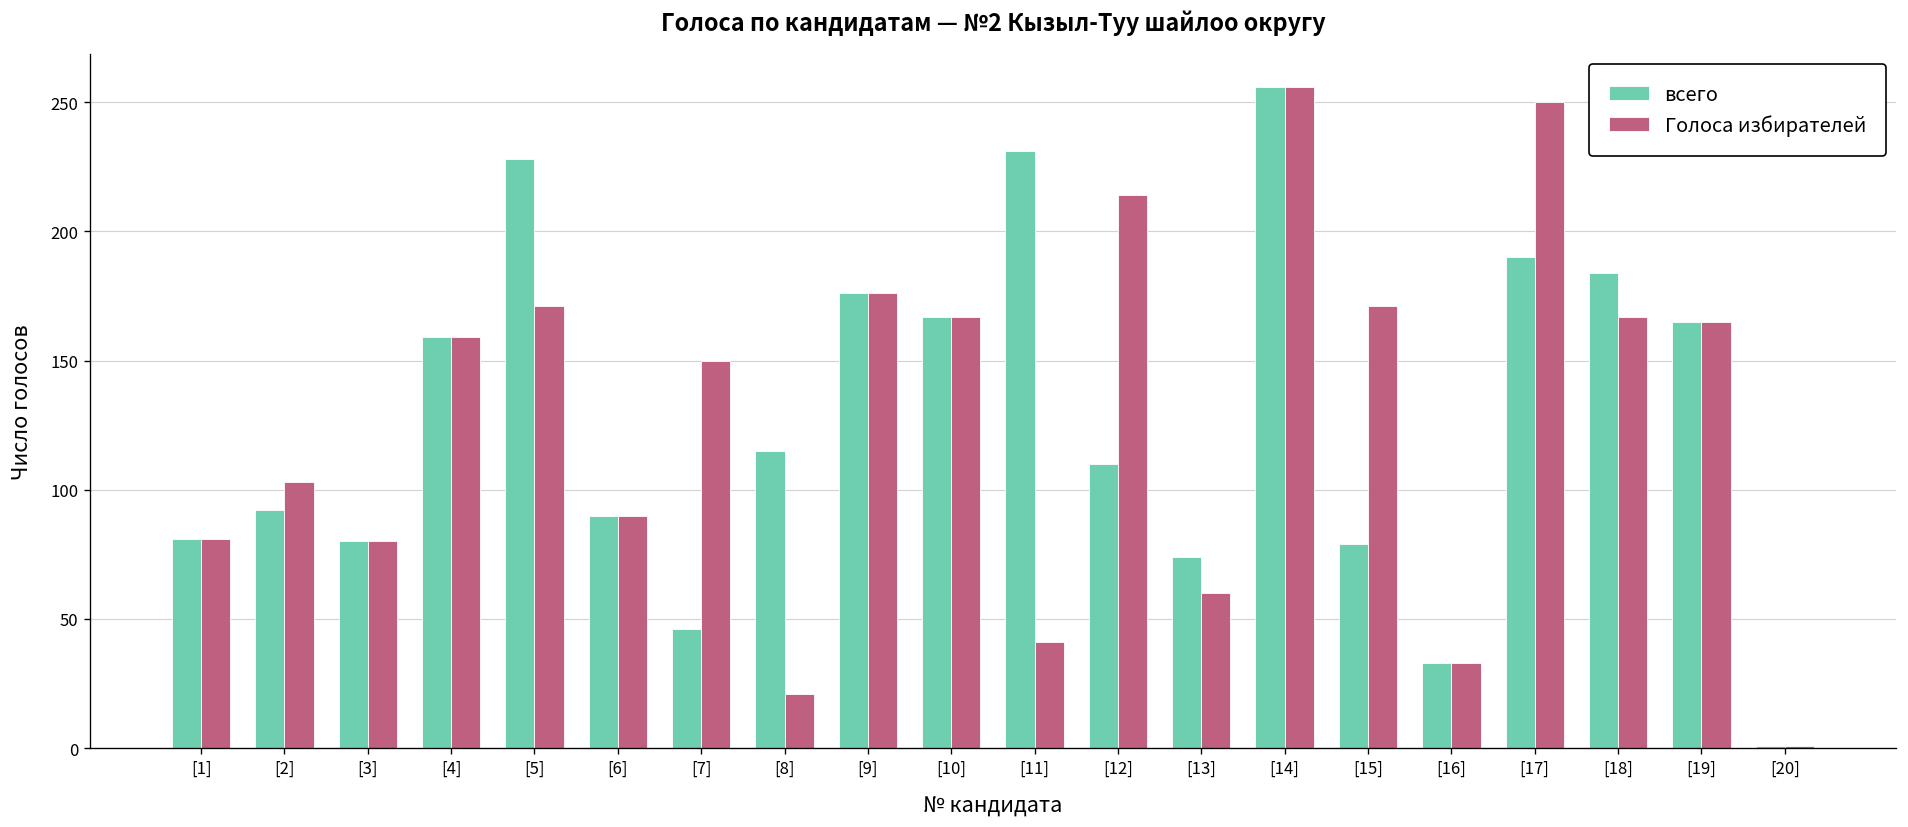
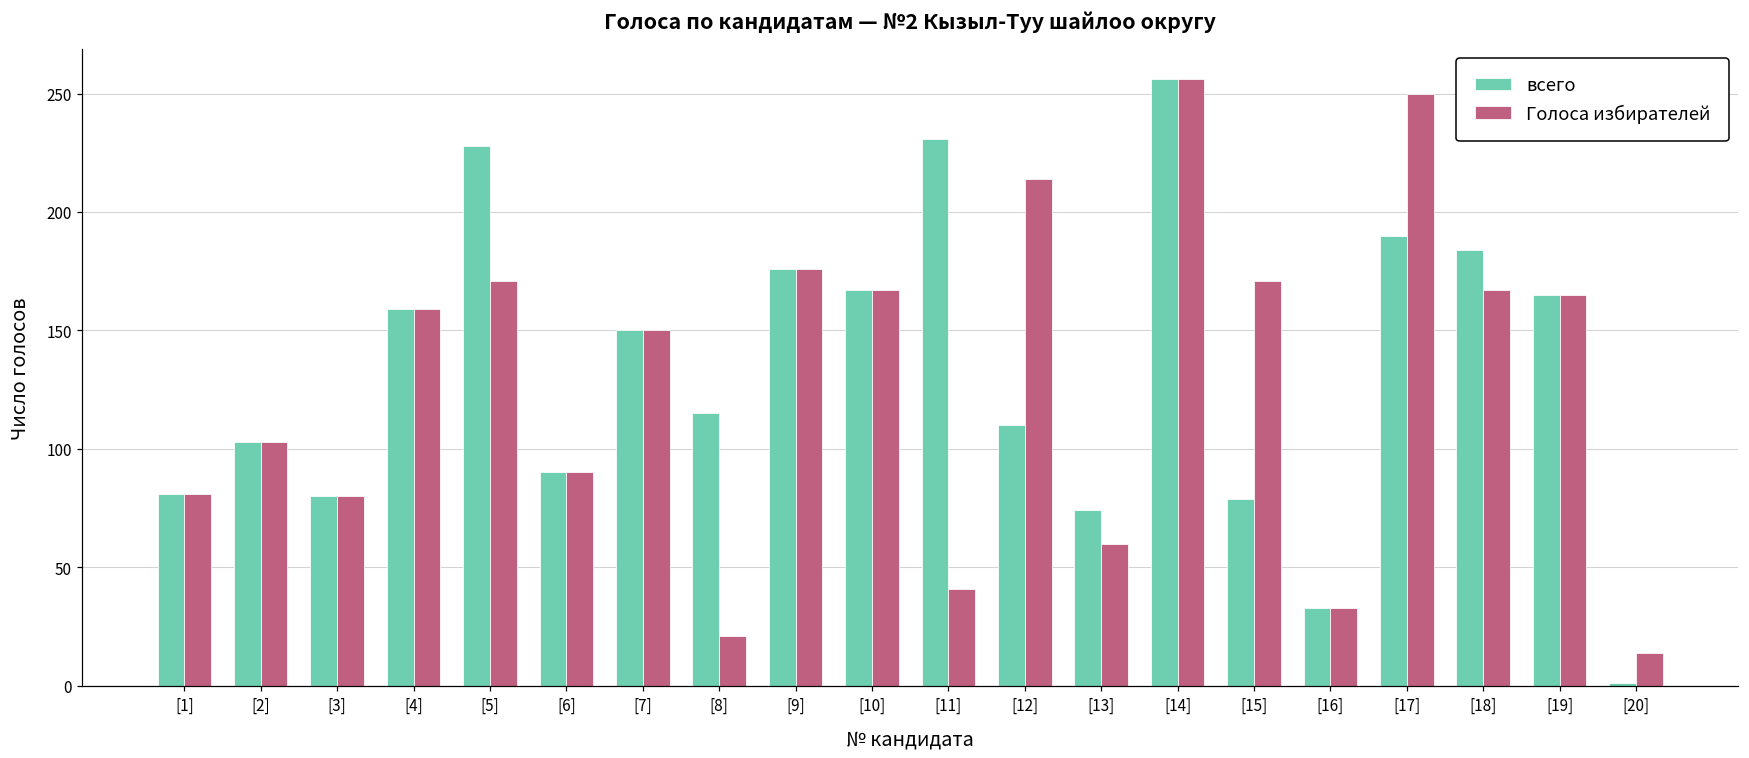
всего, [2]: 92 -> 103
всего, [7]: 46 -> 150
Голоса избирателей, [20]: 1 -> 14
